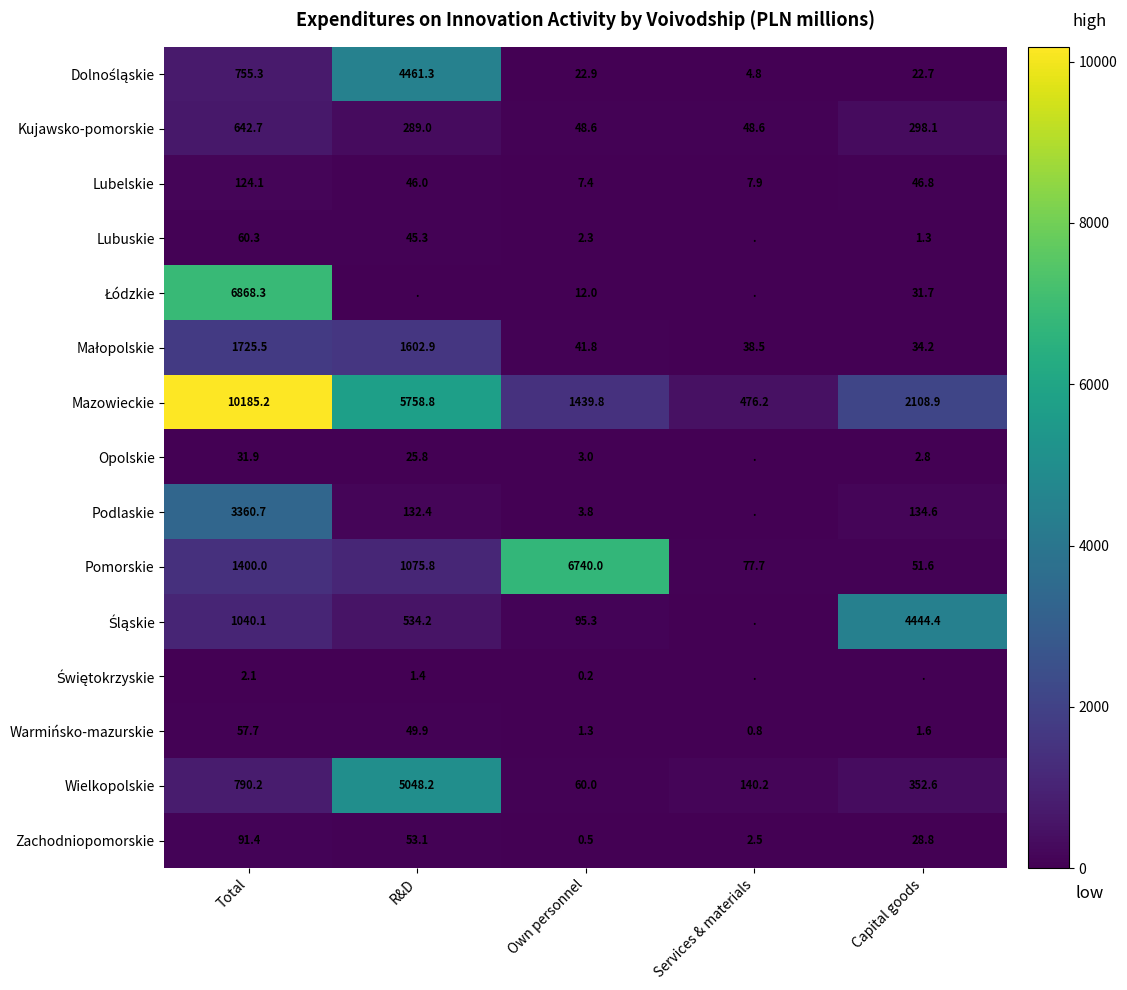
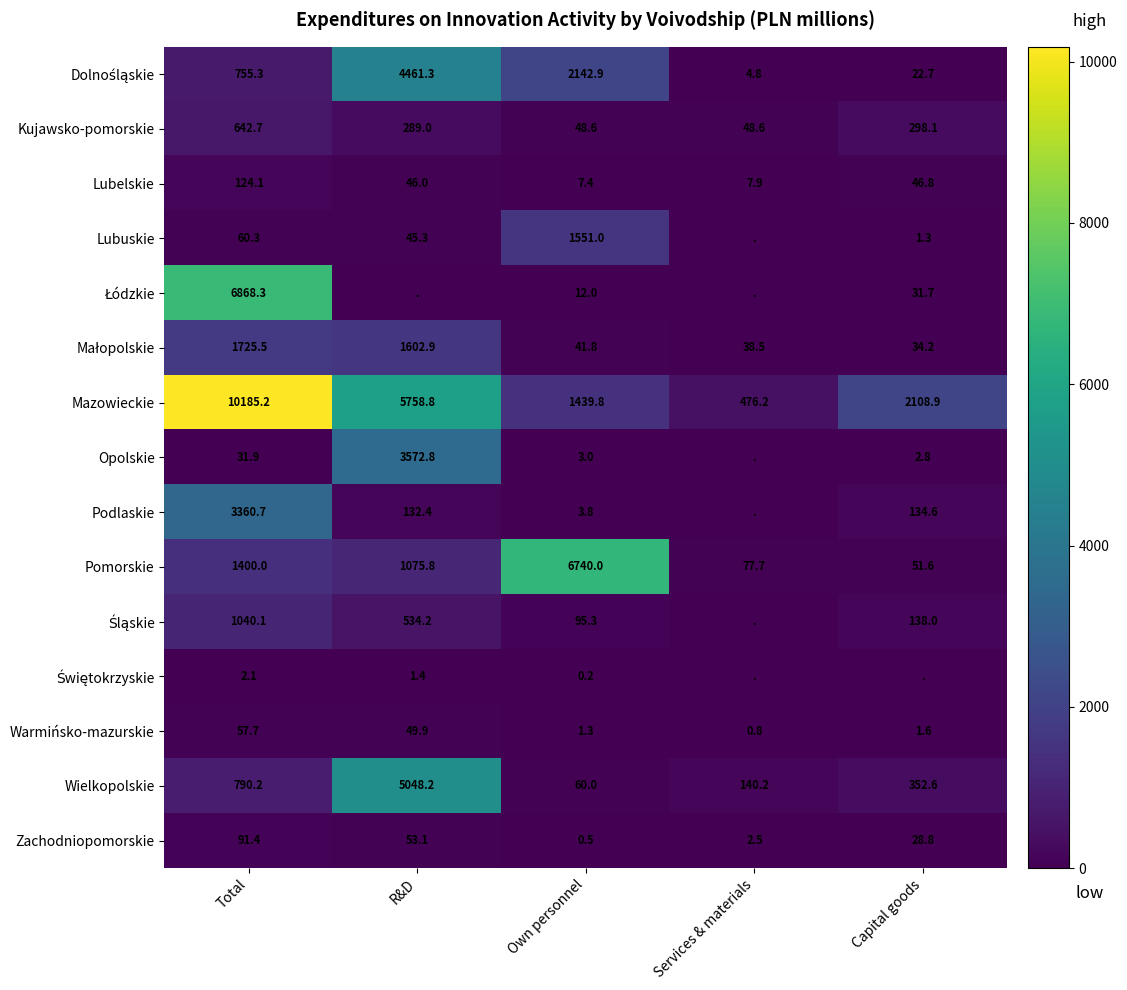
Dolnośląskie, Own personnel: 22.9 -> 2142.9
Lubuskie, Own personnel: 2.3 -> 1551.0
Opolskie, R&D: 25.8 -> 3572.8
Śląskie, Capital goods: 4444.4 -> 138.0
